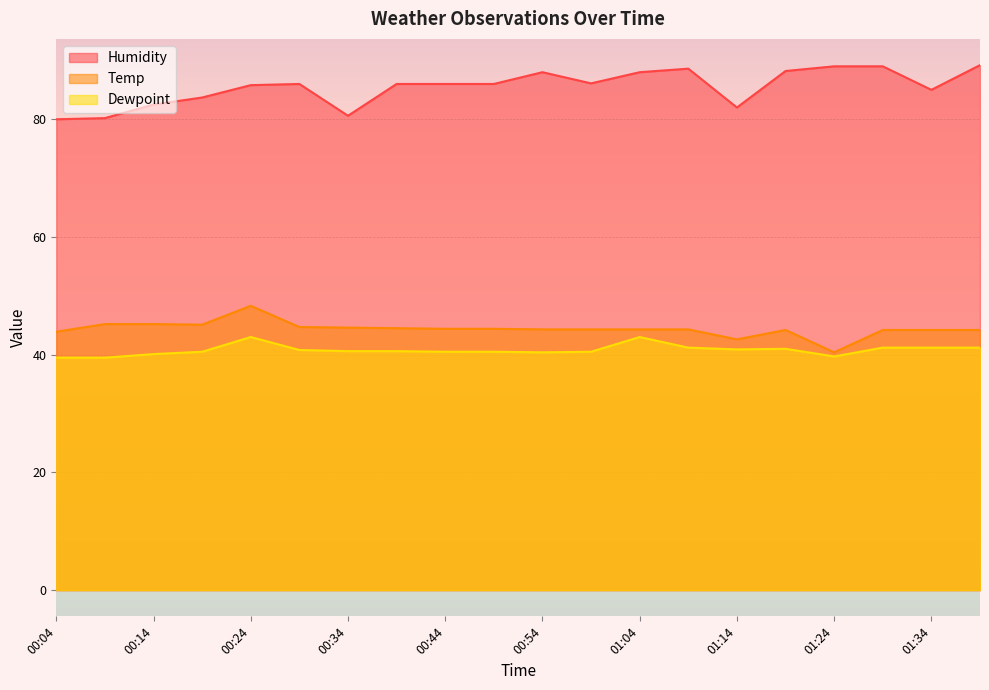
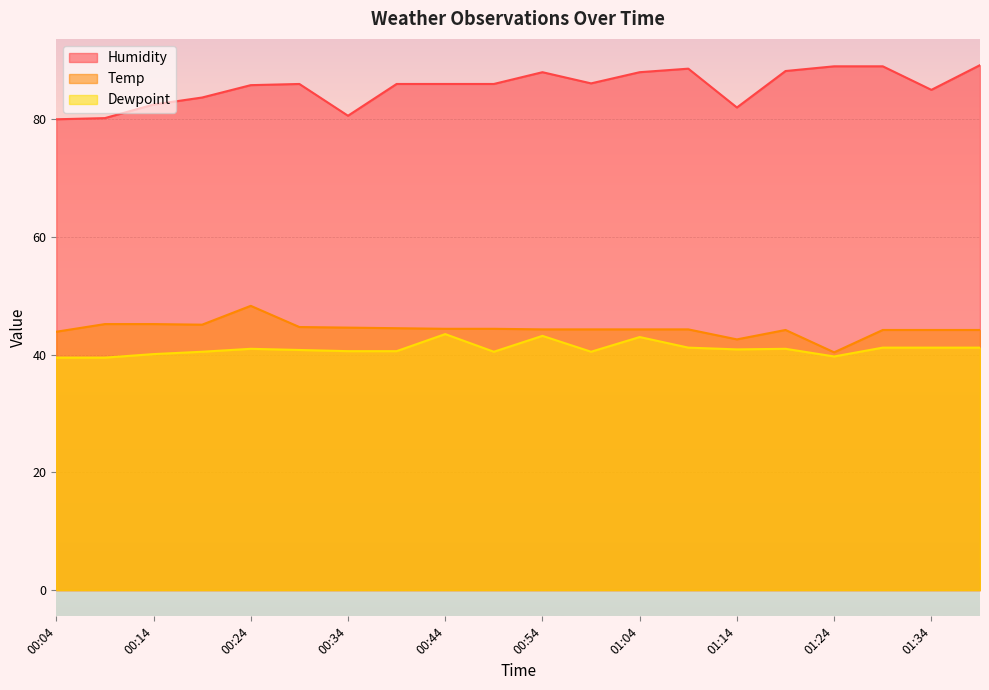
Dewpoint, 00:24: 43 -> 41
Dewpoint, 00:44: 41 -> 44
Dewpoint, 00:54: 40 -> 43
